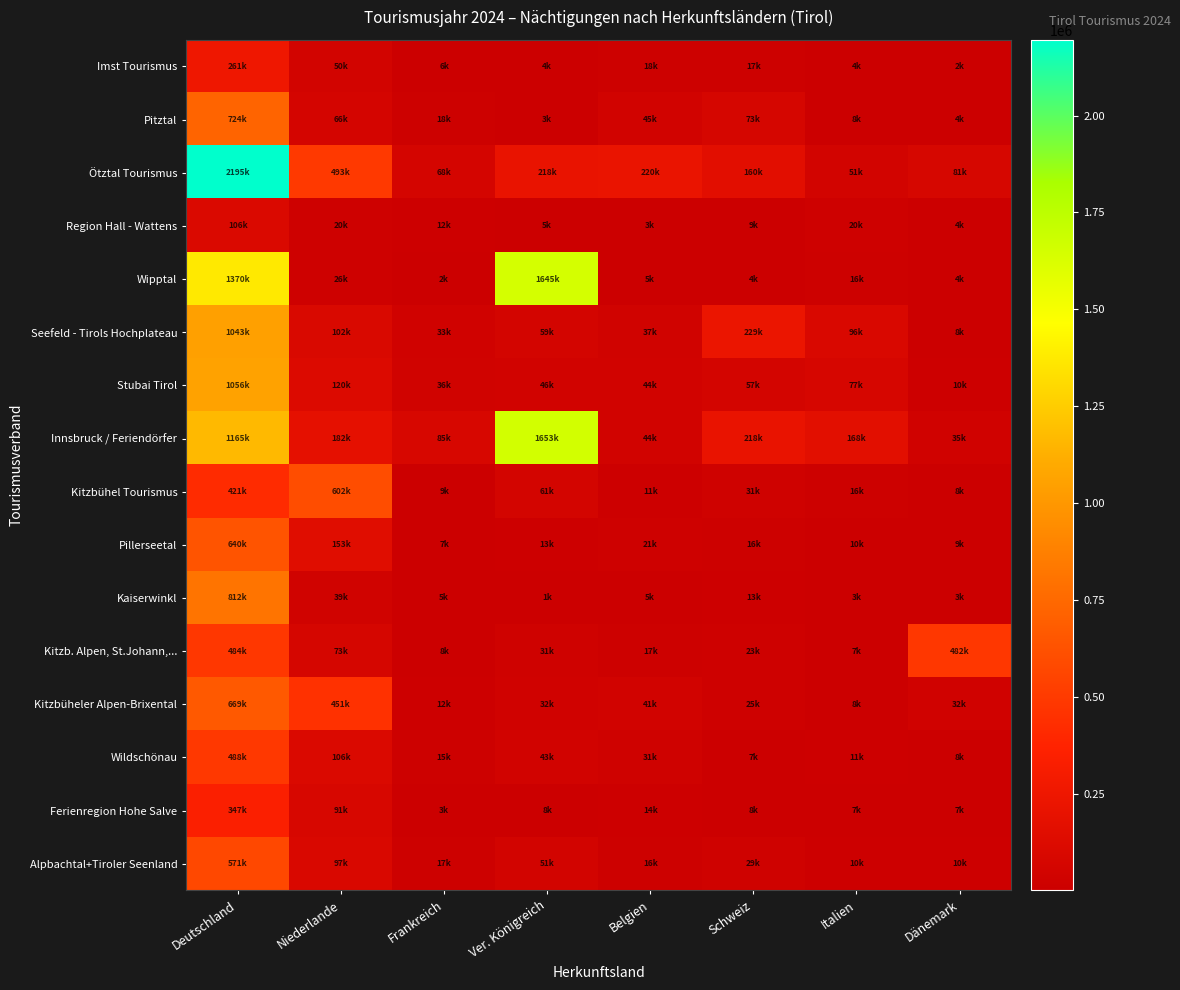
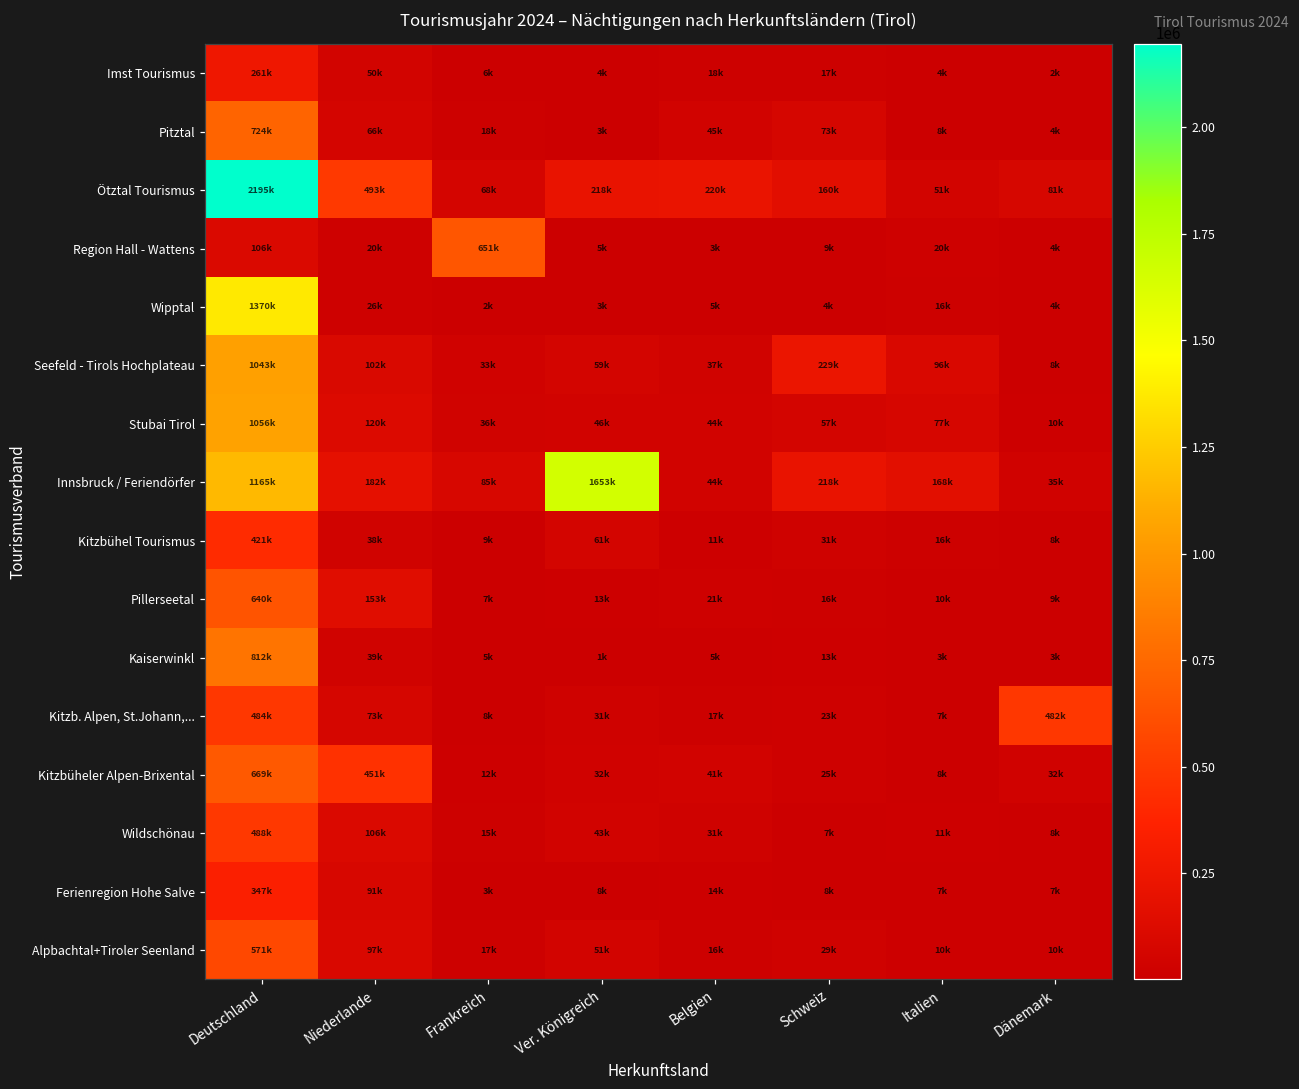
Region Hall - Wattens, Frankreich: 12k -> 651k
Wipptal, Ver. Königreich: 1645k -> 3k
Kitzbühel Tourismus, Niederlande: 602k -> 38k
